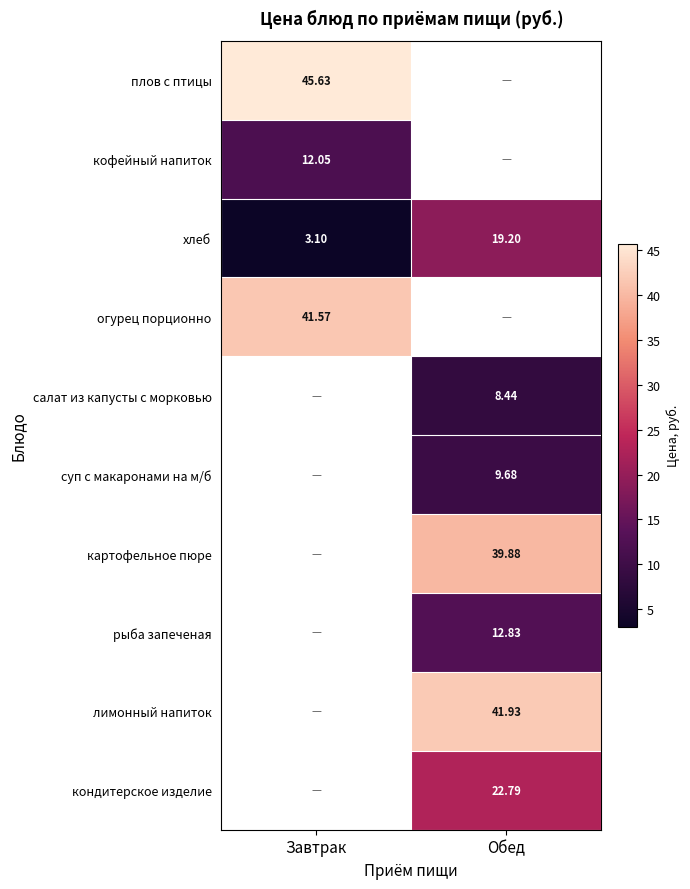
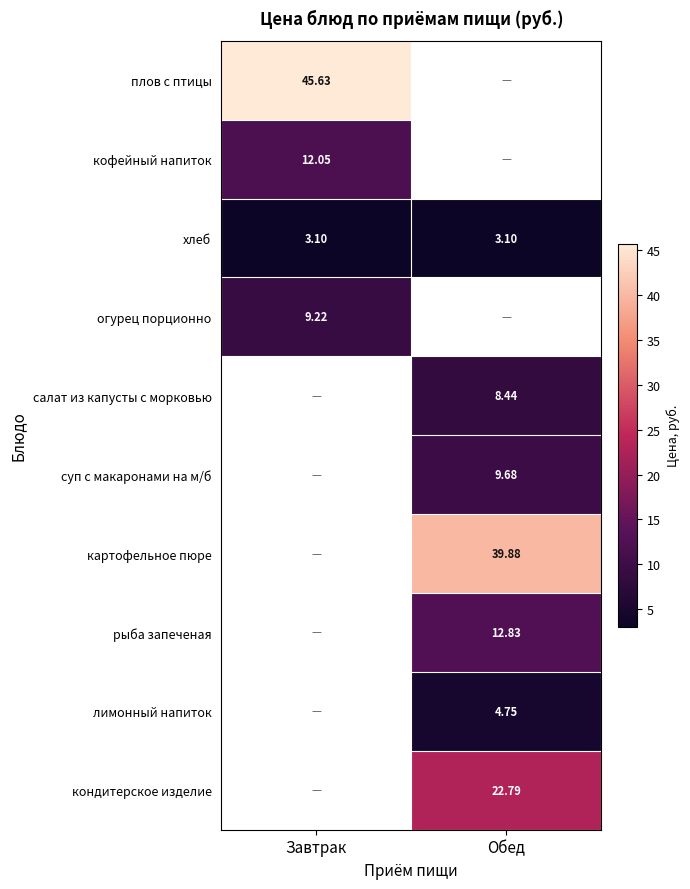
хлеб, Обед: 19.20 -> 3.10
огурец порционно, Завтрак: 41.57 -> 9.22
лимонный напиток, Обед: 41.93 -> 4.75
